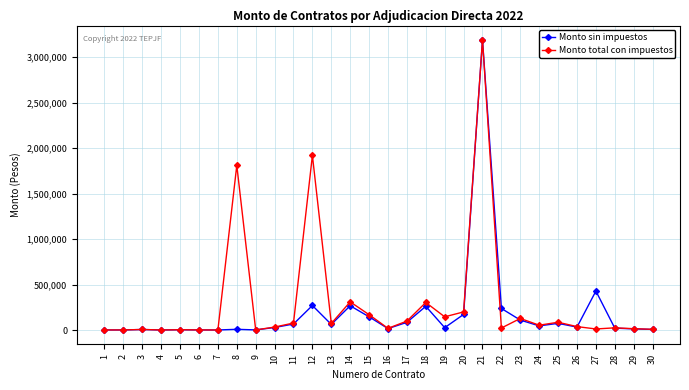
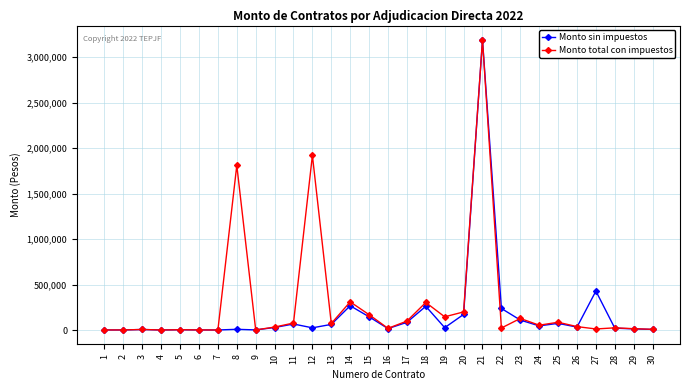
Monto sin impuestos, 12: 300,000 -> 0
